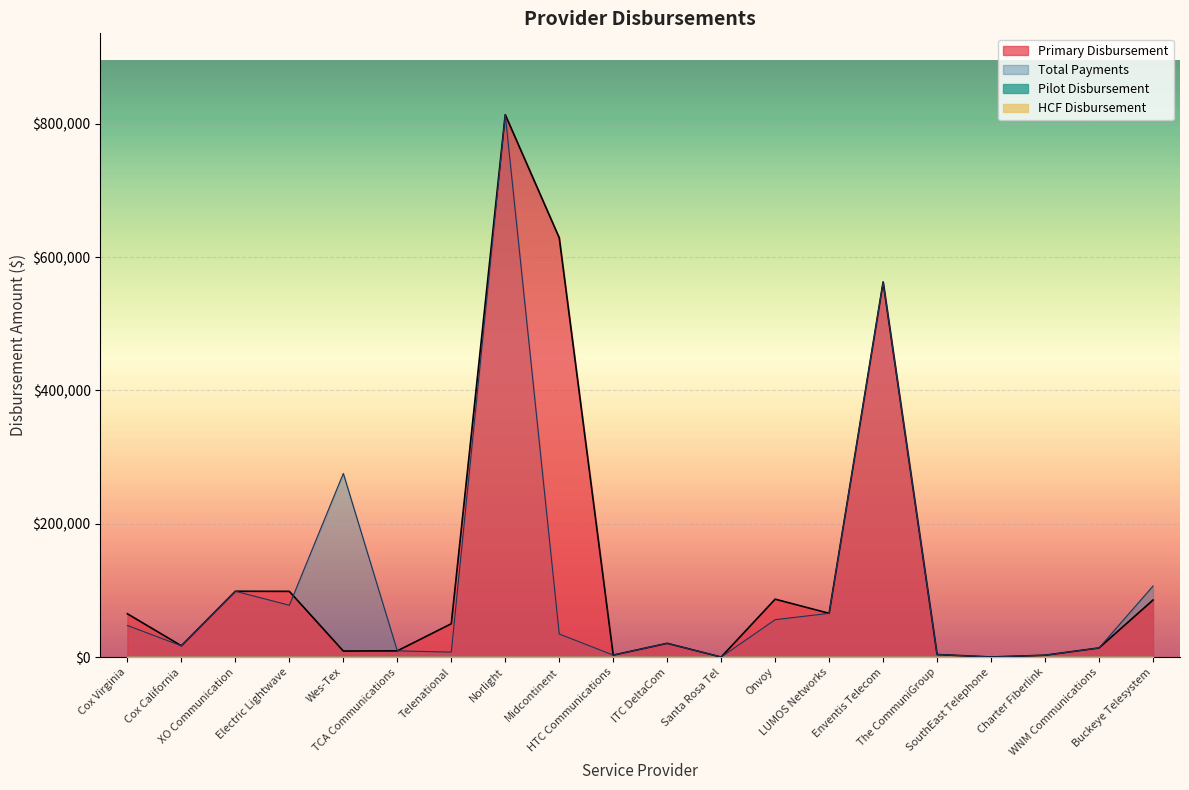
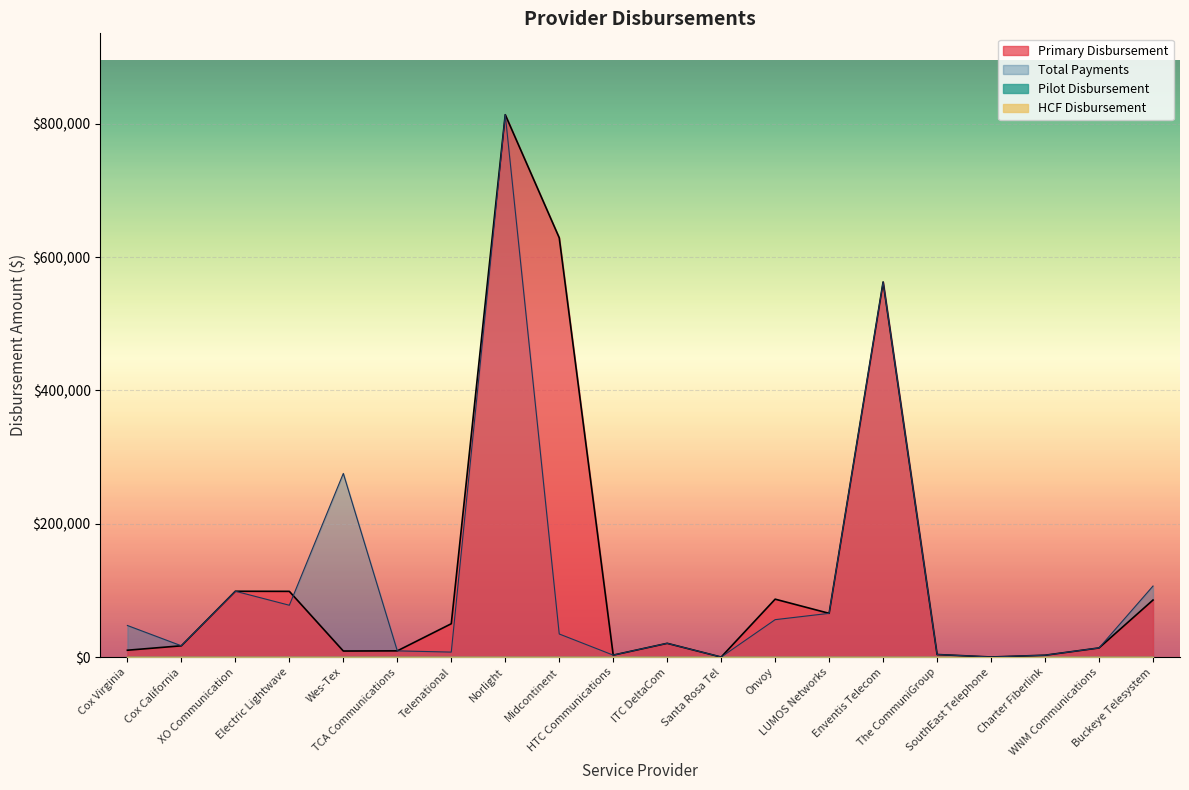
Primary Disbursement, Cox Virginia: $70,000 -> $10,000
